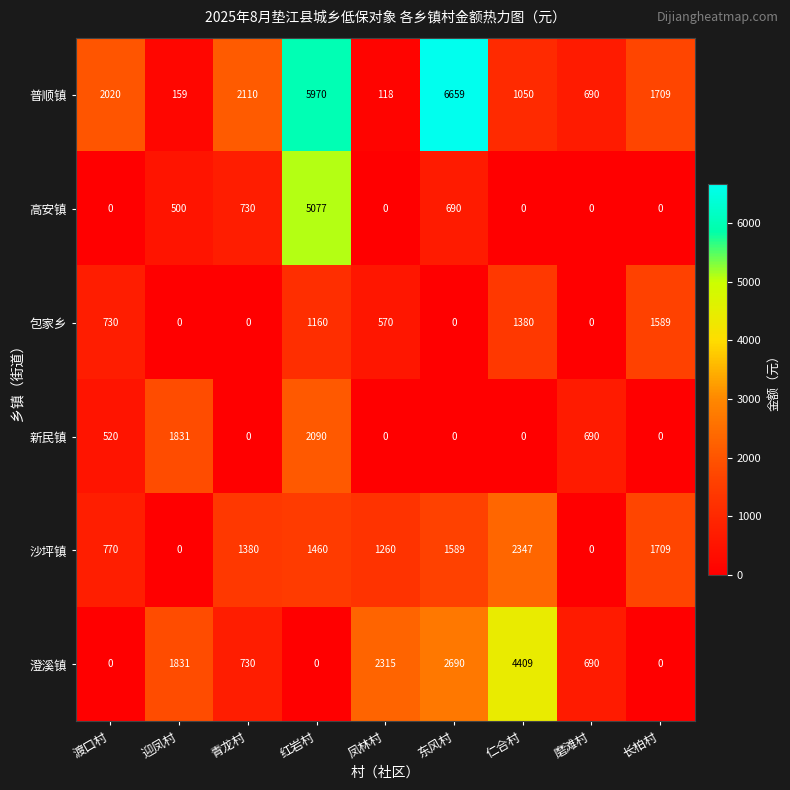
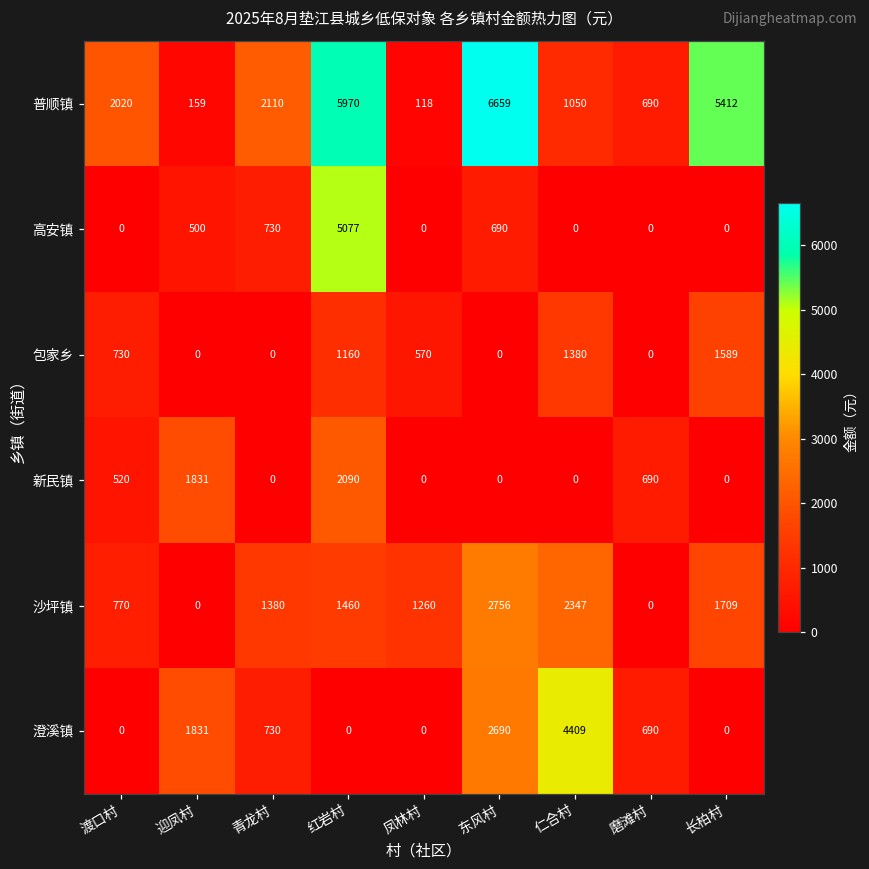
普顺镇, 长柏村: 1709 -> 5412
沙坪镇, 东风村: 1589 -> 2756
澄溪镇, 凤林村: 2315 -> 0
